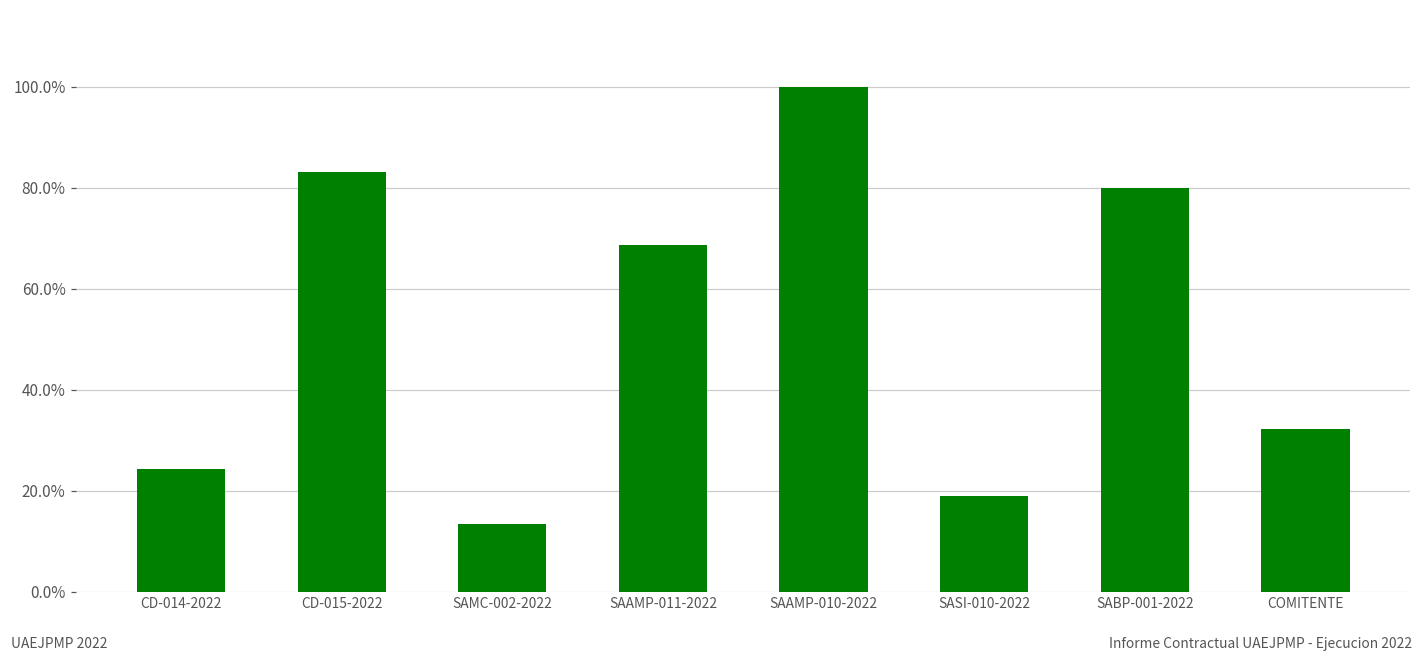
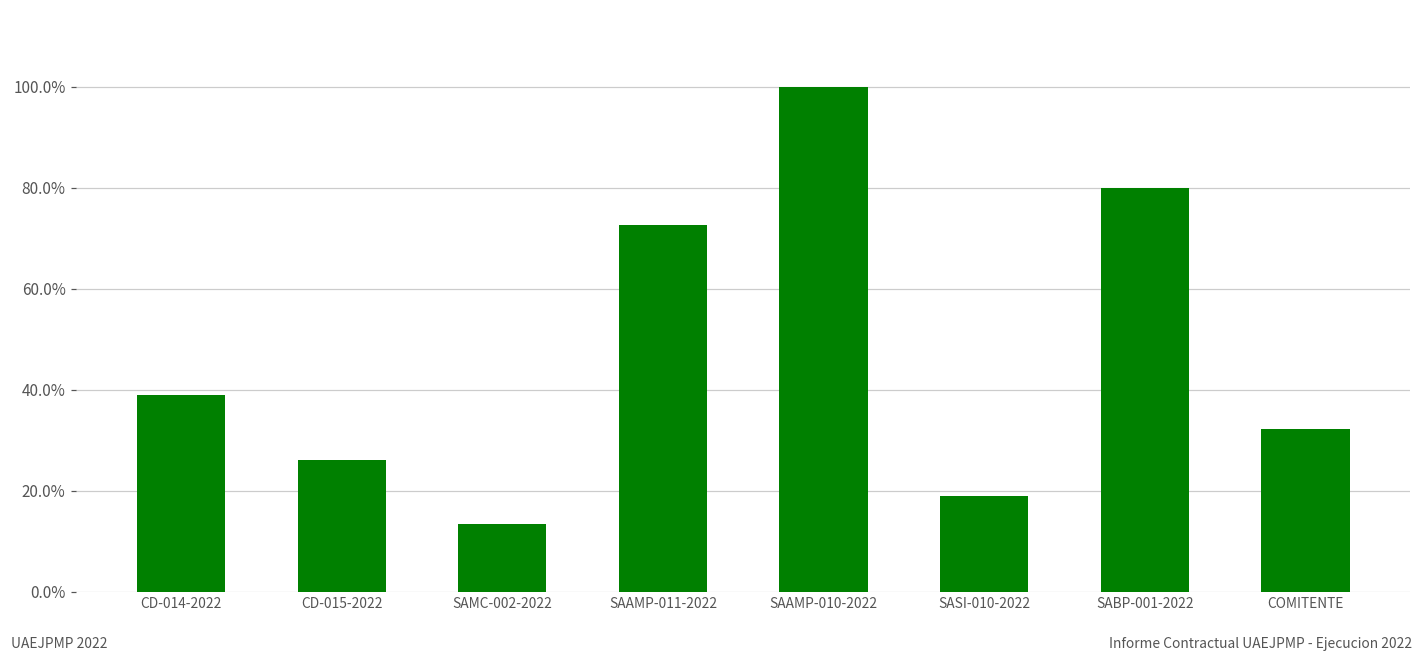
CD-014-2022: 24% -> 39%
CD-015-2022: 83% -> 26%
SAAMP-011-2022: 69% -> 73%
